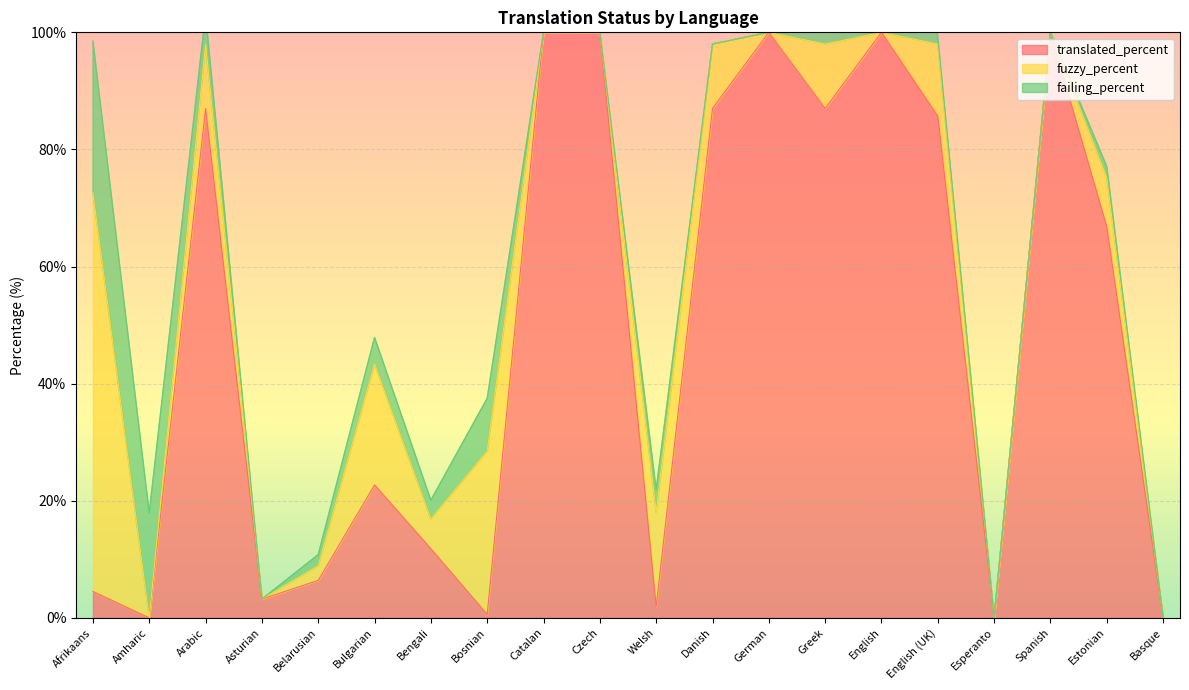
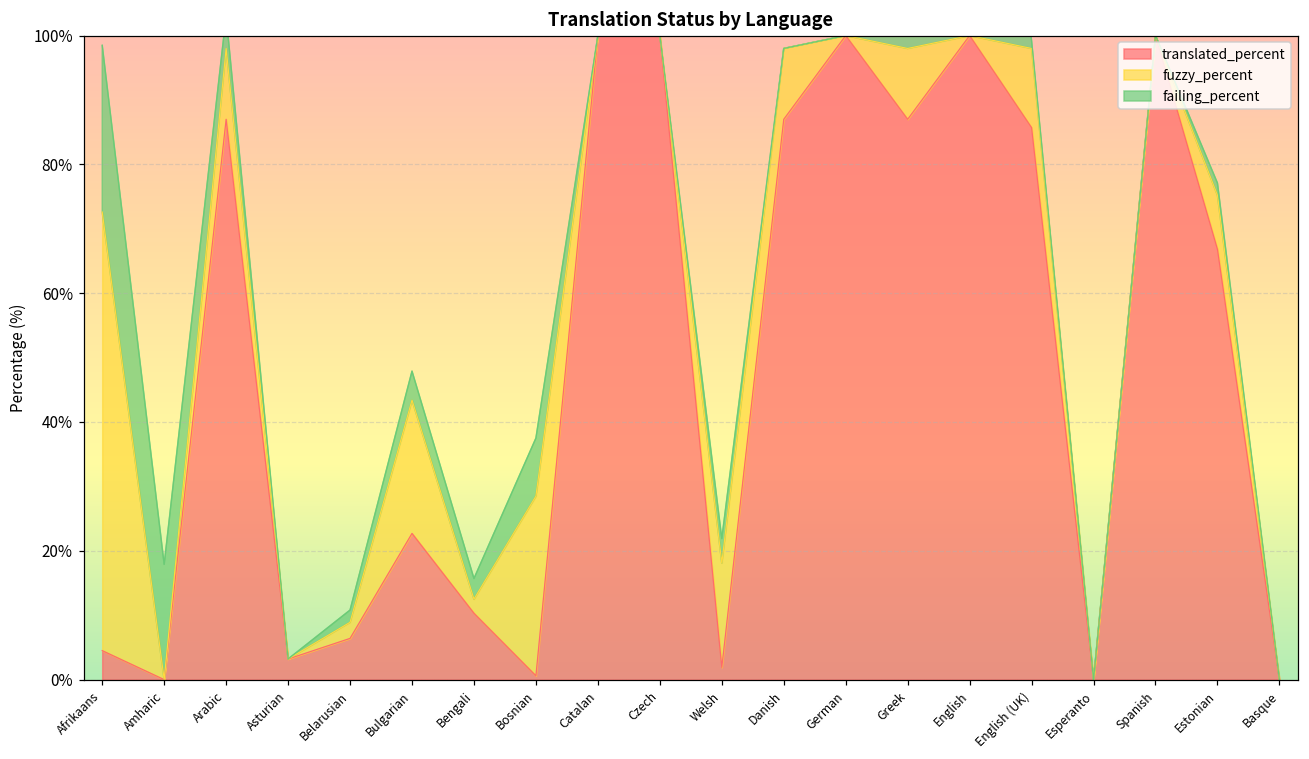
translated_percent, Bengali: 12% -> 10%
fuzzy_percent, Bengali: 5% -> 2%
